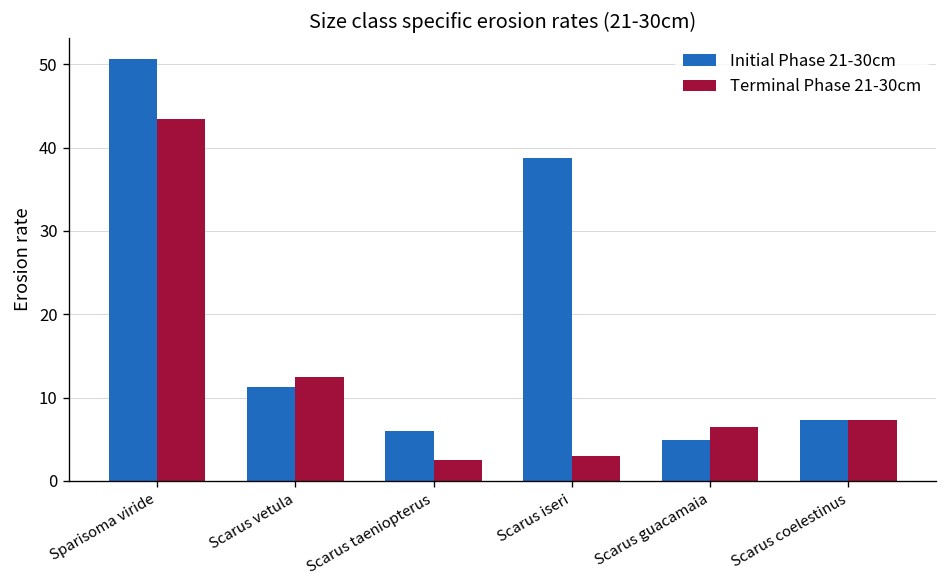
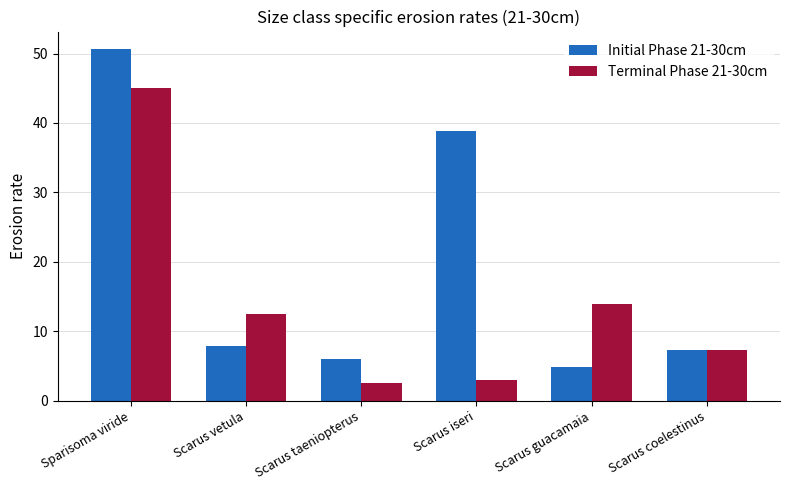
Terminal Phase 21-30cm, Sparisoma viride: 43 -> 45
Initial Phase 21-30cm, Scarus vetula: 11 -> 8
Terminal Phase 21-30cm, Scarus guacamaia: 6 -> 14
